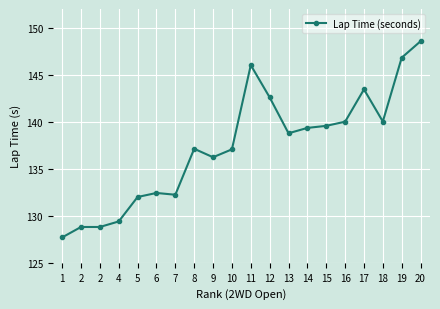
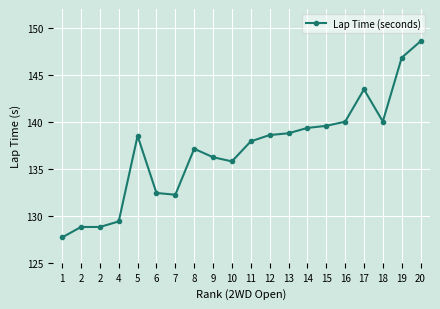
5: 132 -> 139
10: 137 -> 136
11: 146 -> 138
12: 143 -> 139
